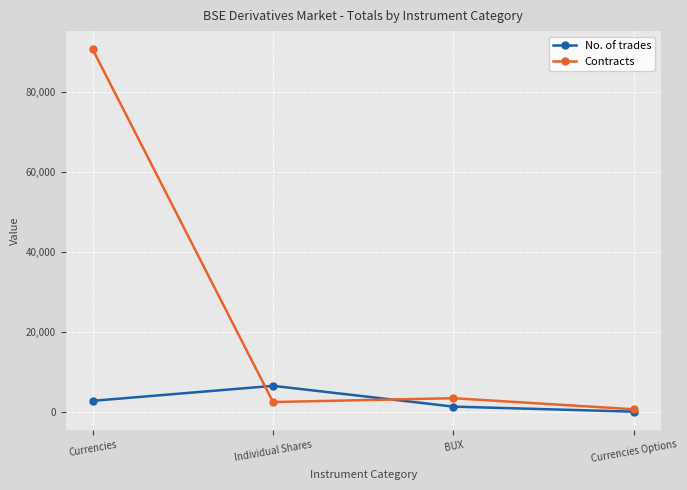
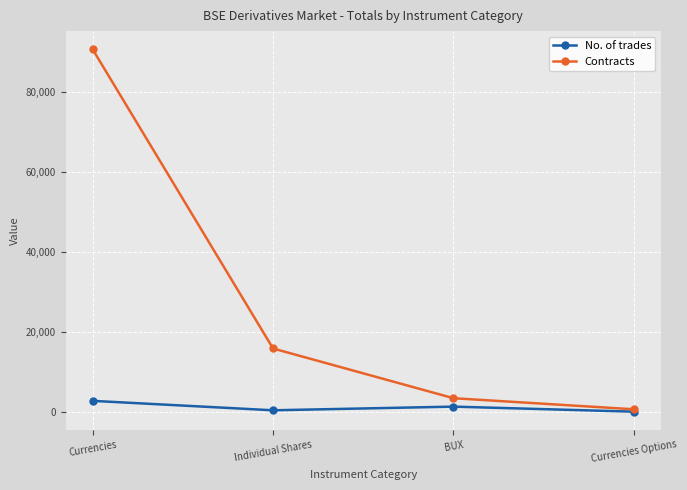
No. of trades, Individual Shares: 6,000 -> 0
Contracts, Individual Shares: 2,000 -> 16,000
